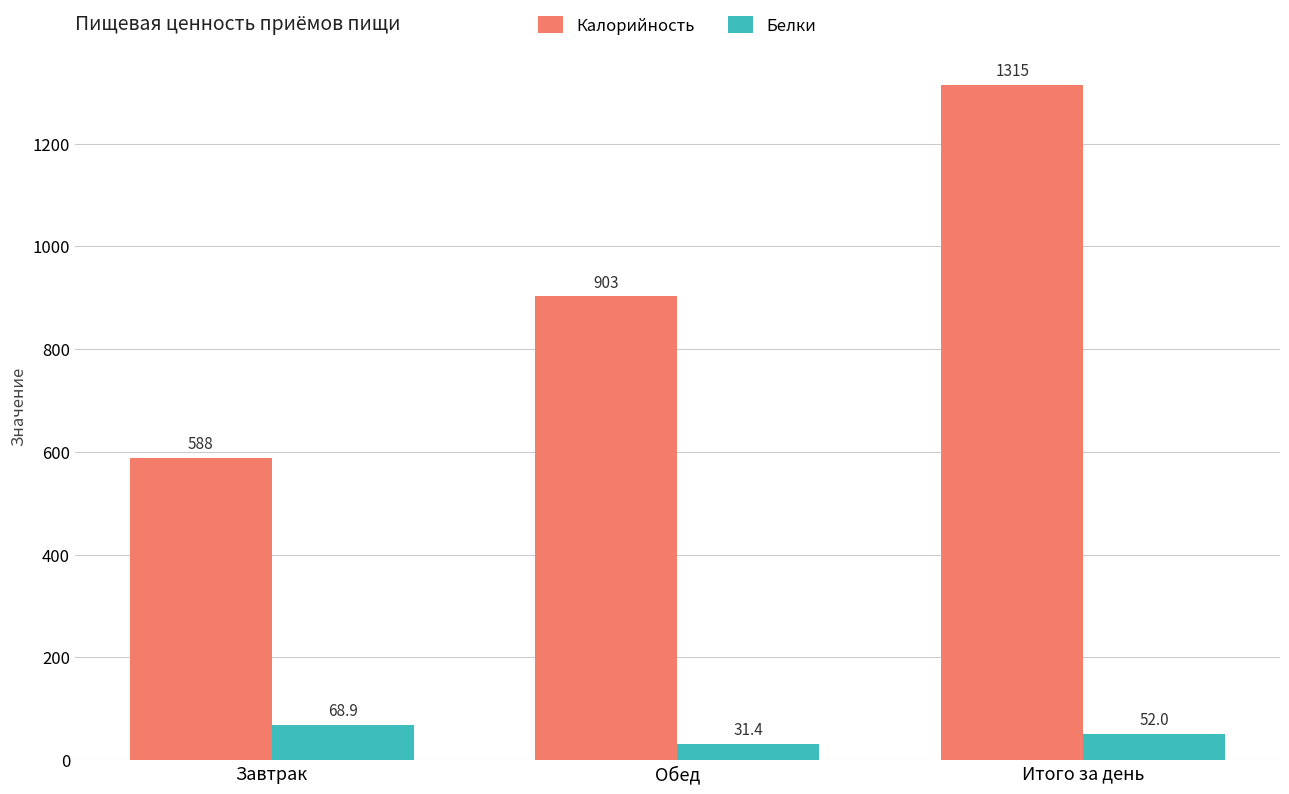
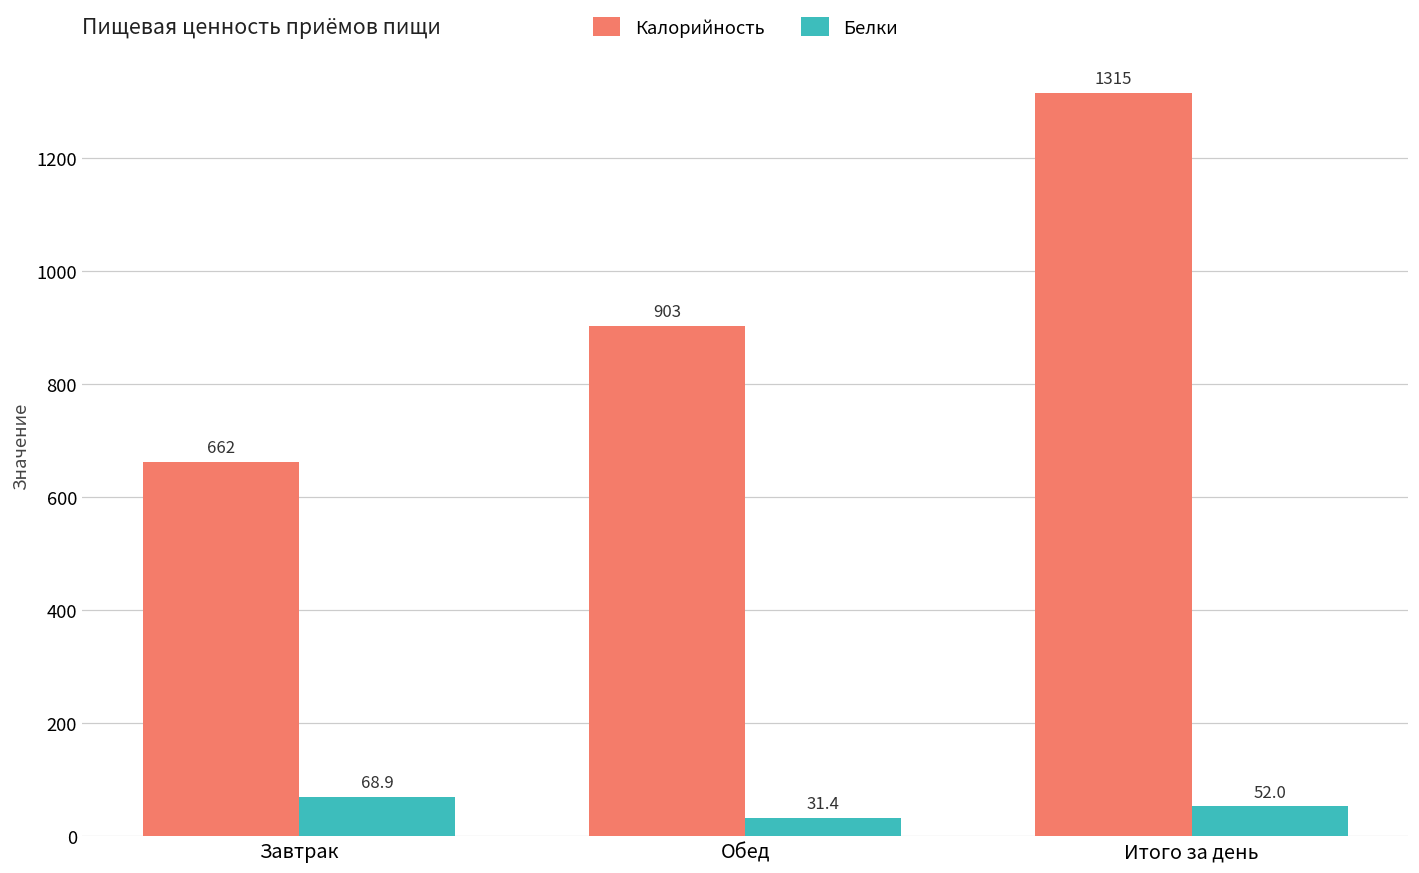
Калорийность, Завтрак: 588 -> 662
